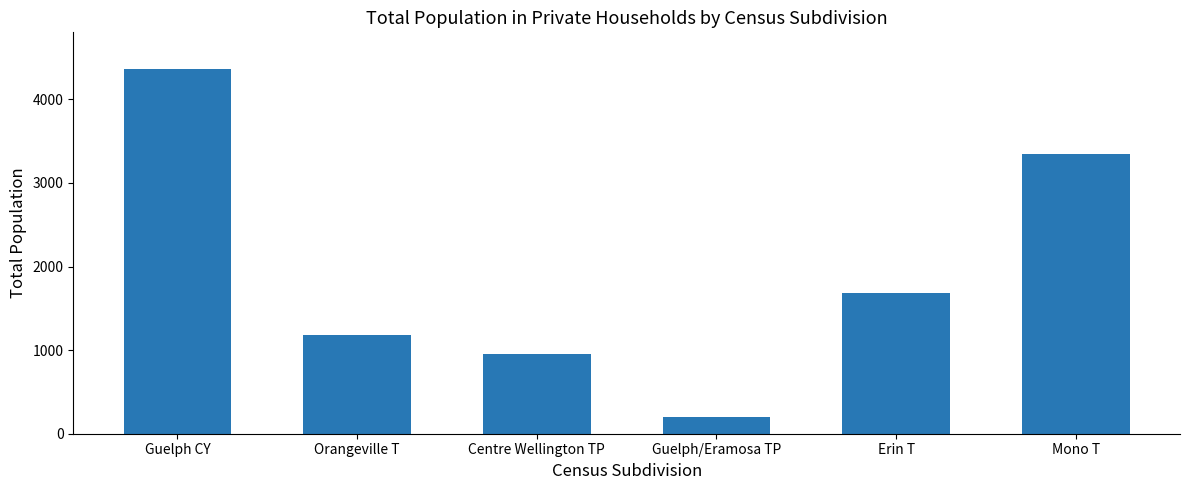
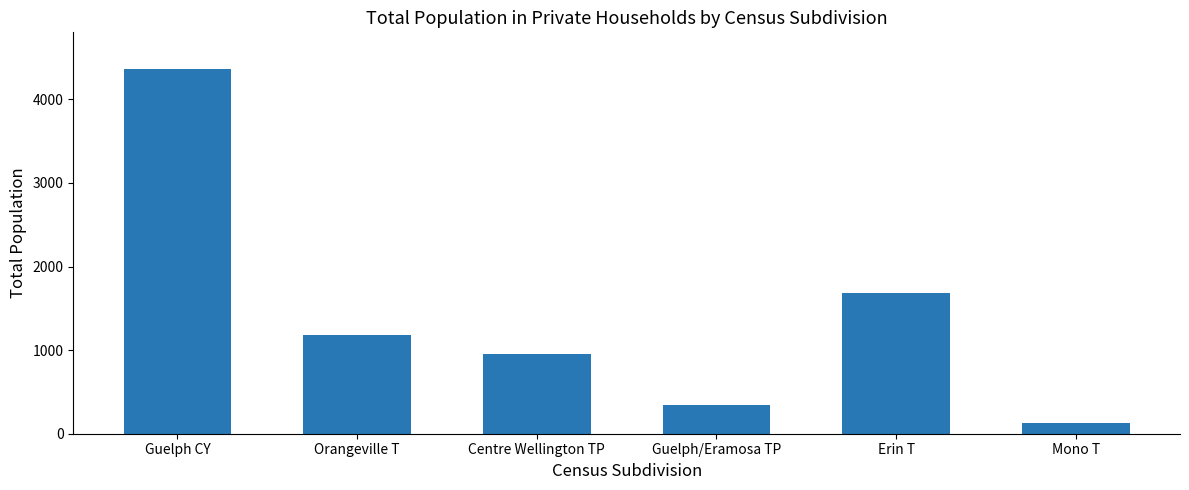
Guelph/Eramosa TP: 200 -> 300
Mono T: 3300 -> 100
